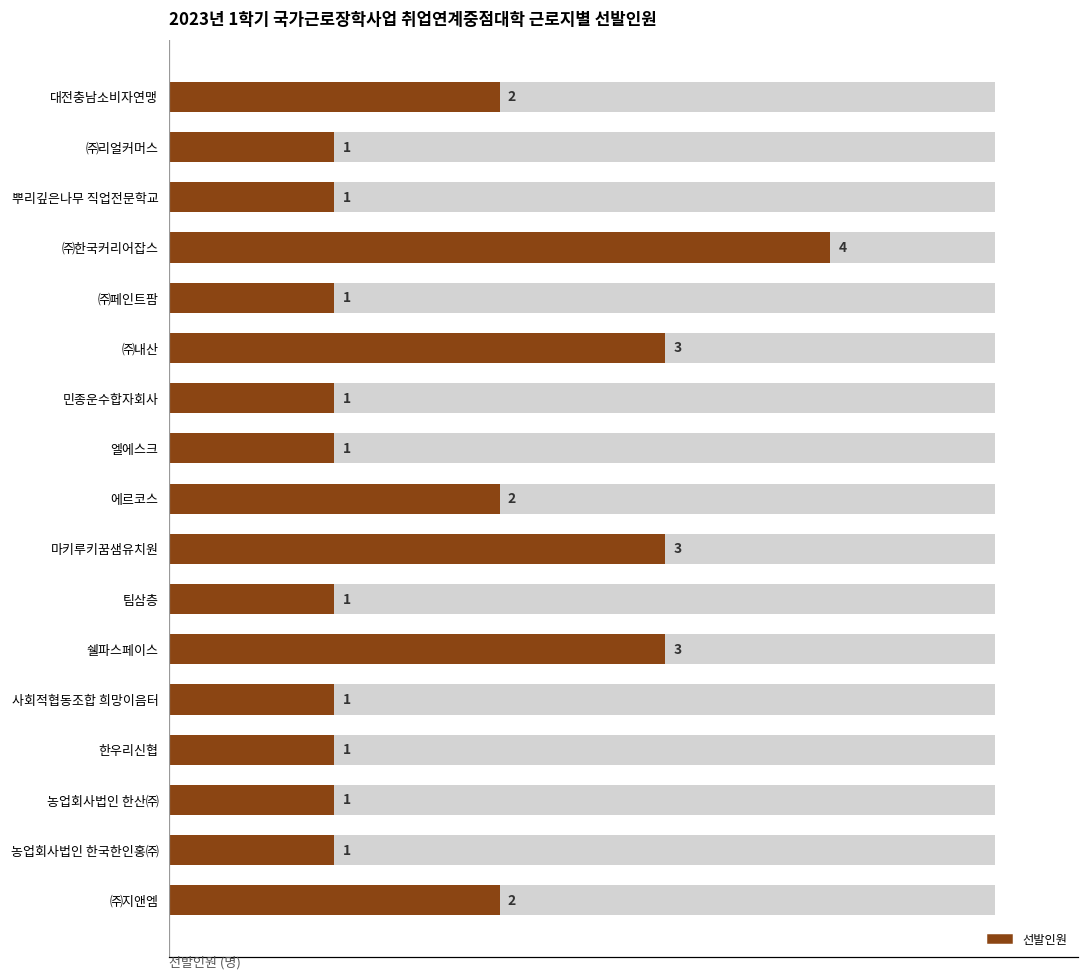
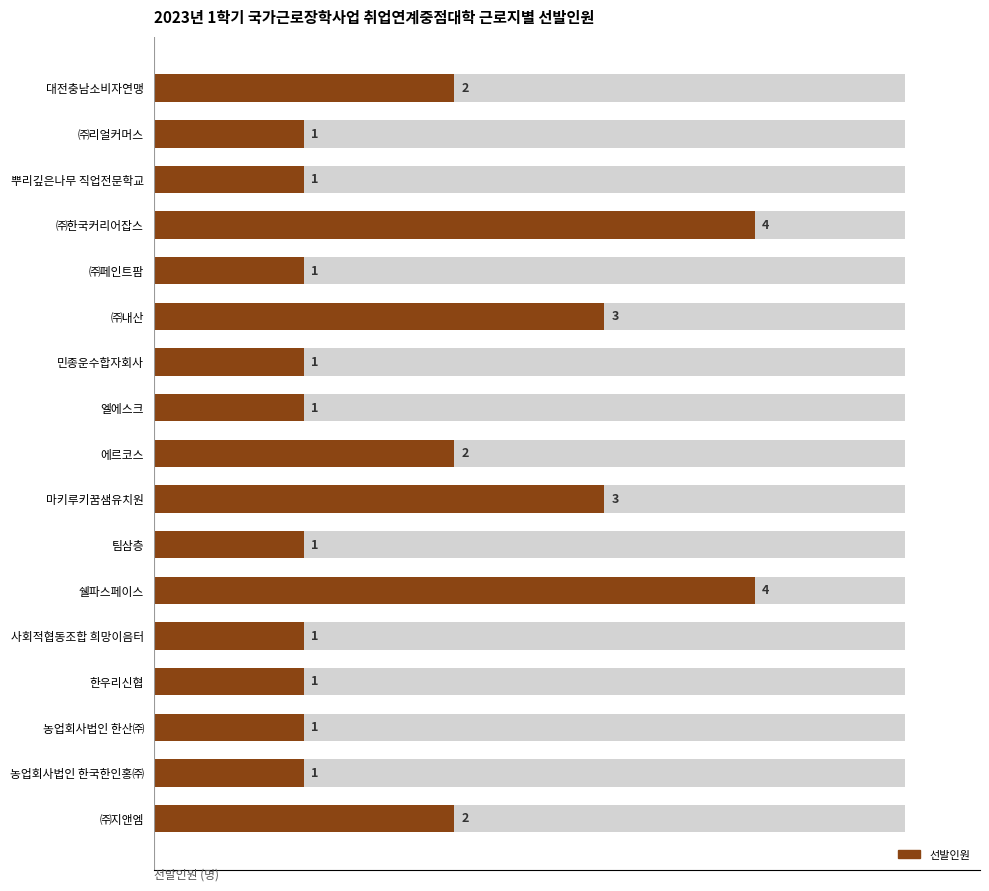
선발인원, 쉘파스페이스: 3 -> 4
